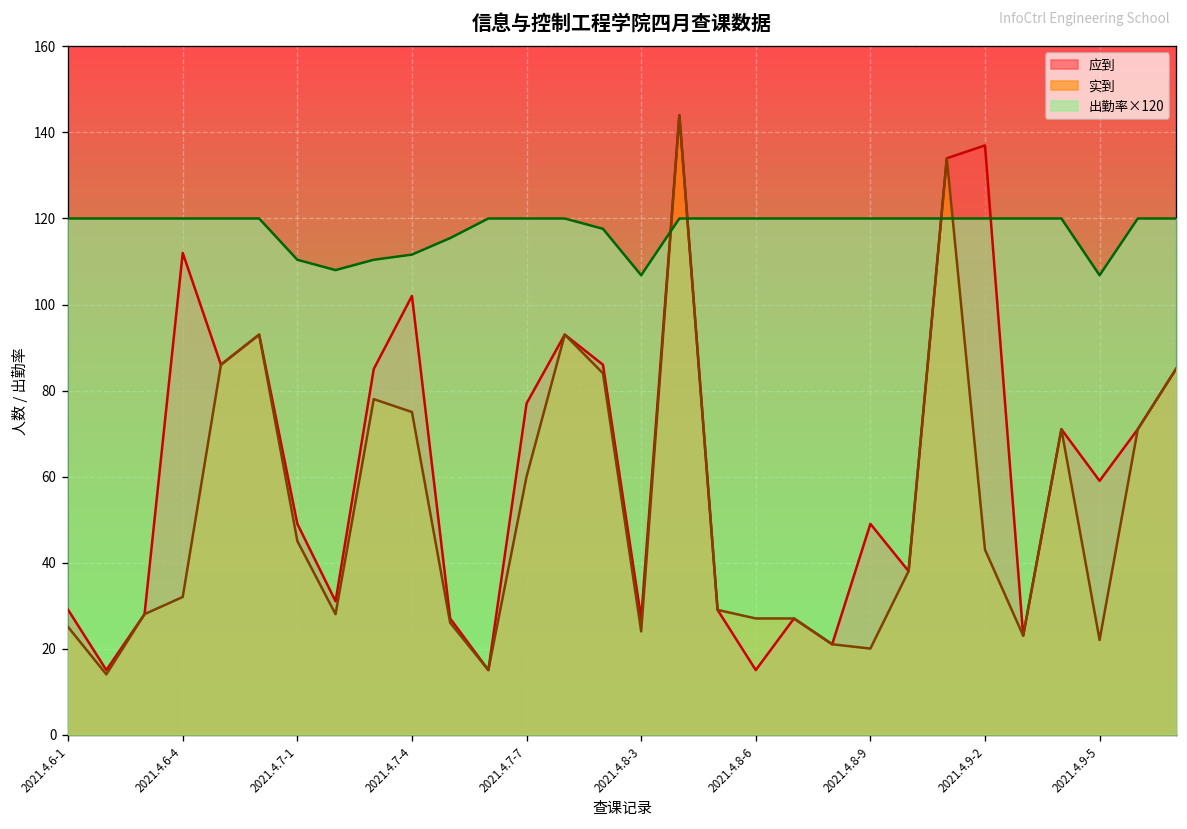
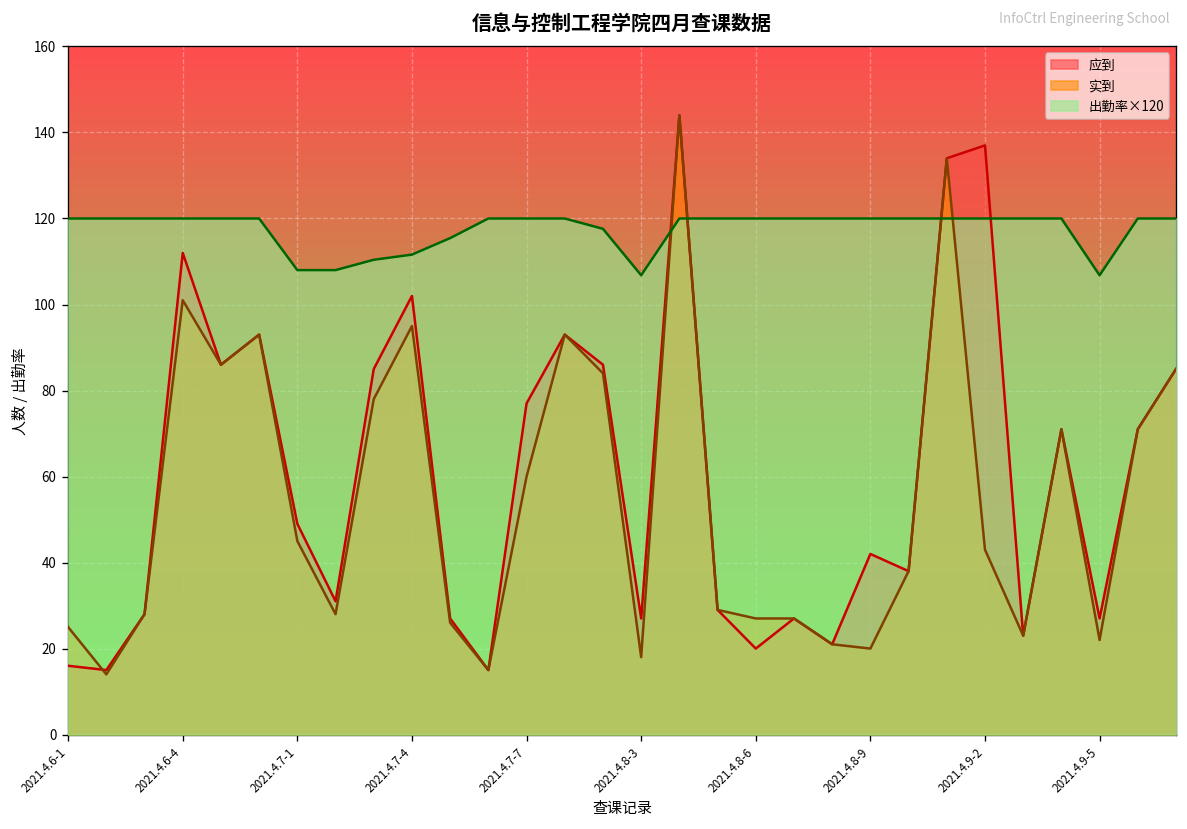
应到, 2021.4.6-1: 29 -> 16
实到, 2021.4.6-4: 32 -> 101
出勤率×120, 2021.4.7-1: 110 -> 108
实到, 2021.4.7-4: 75 -> 95
实到, 2021.4.8-3: 24 -> 18
应到, 2021.4.8-6: 15 -> 20
应到, 2021.4.8-9: 49 -> 42
应到, 2021.4.9-5: 59 -> 27
